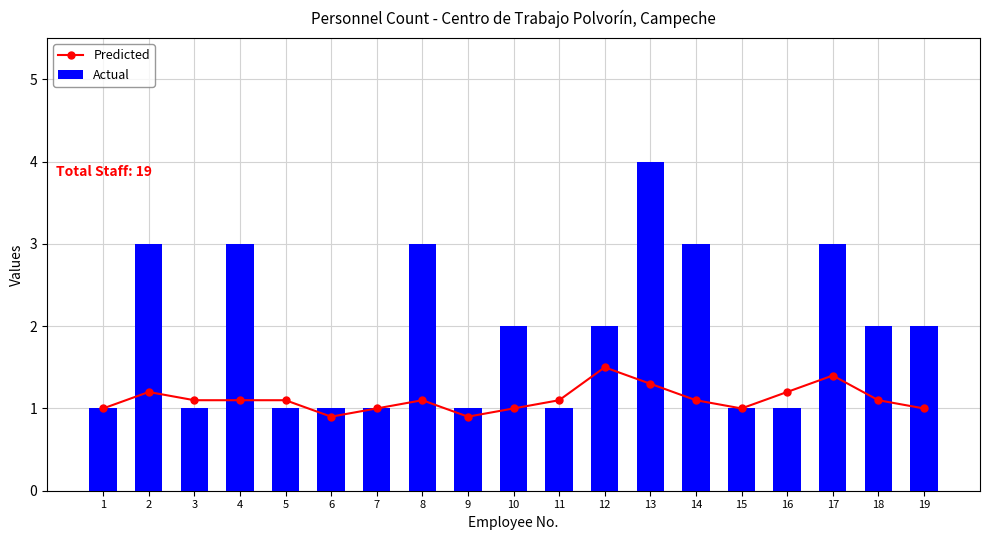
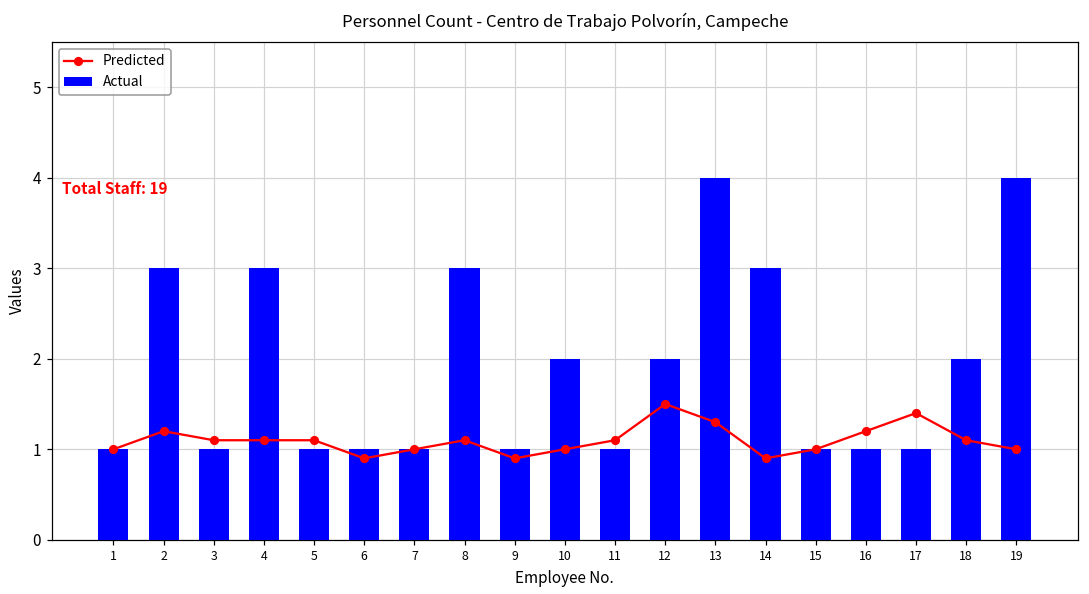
Predicted, 14: 1.1 -> 0.9
Actual, 17: 3 -> 1
Actual, 19: 2 -> 4
